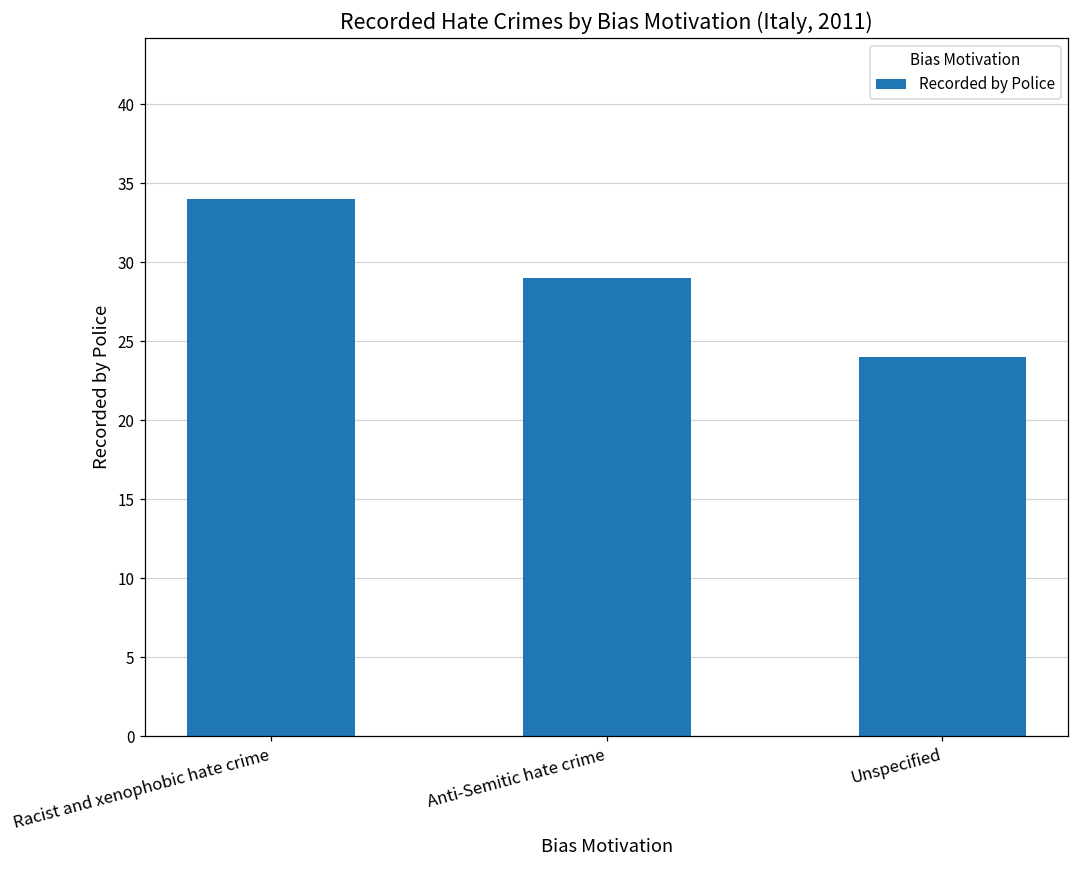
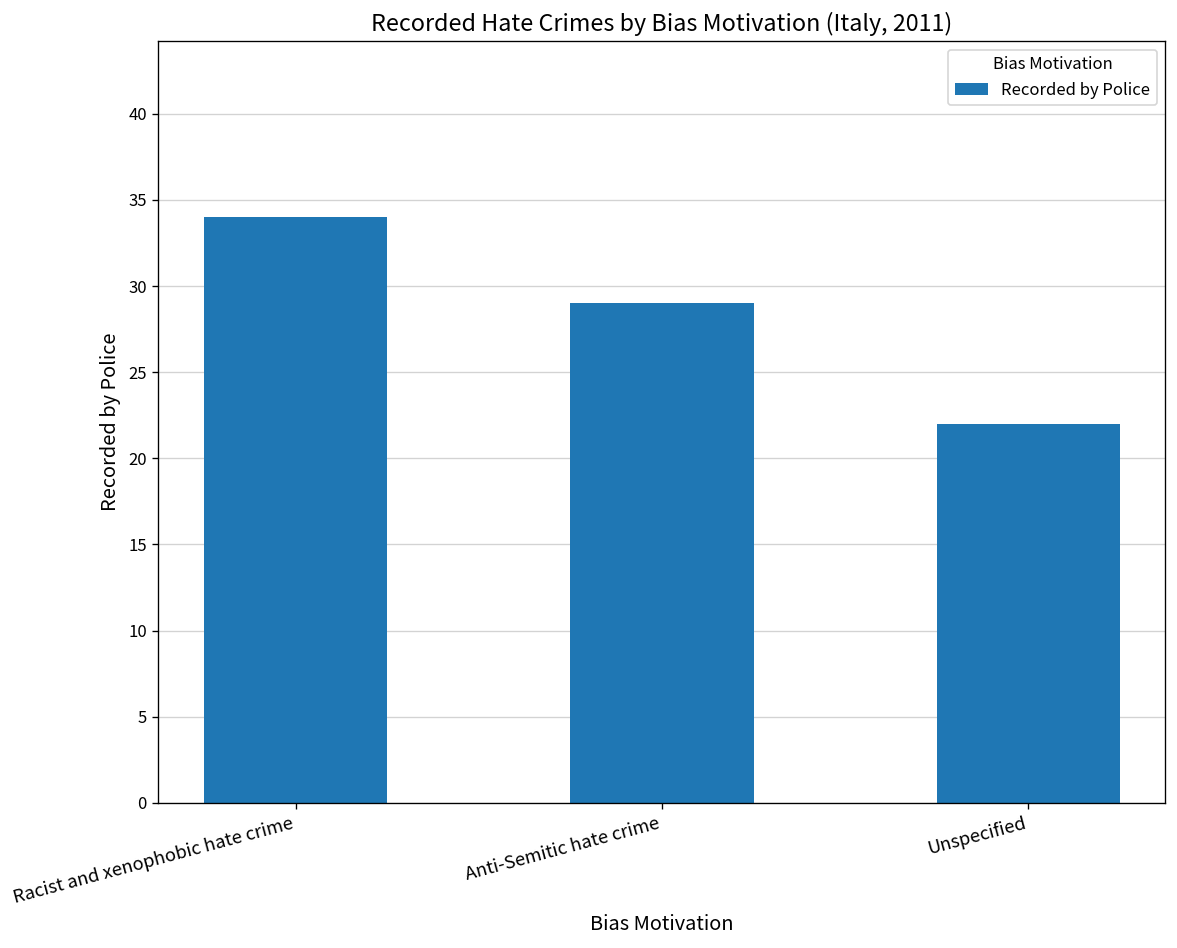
Unspecified: 24 -> 22
